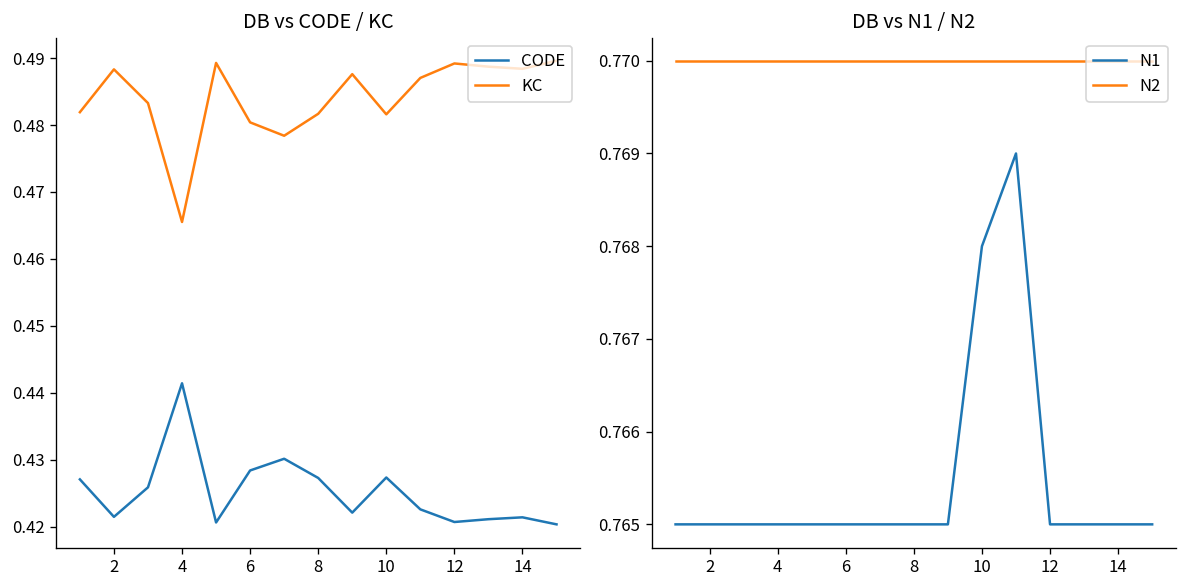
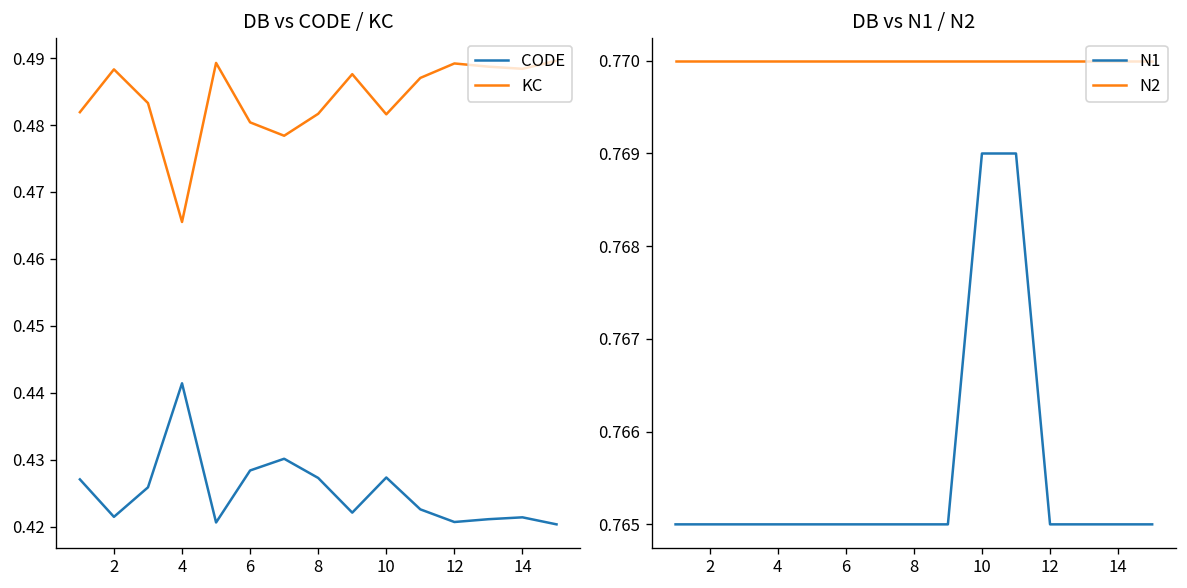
DB vs N1 / N2, N1, 10: 0.7680 -> 0.7690
